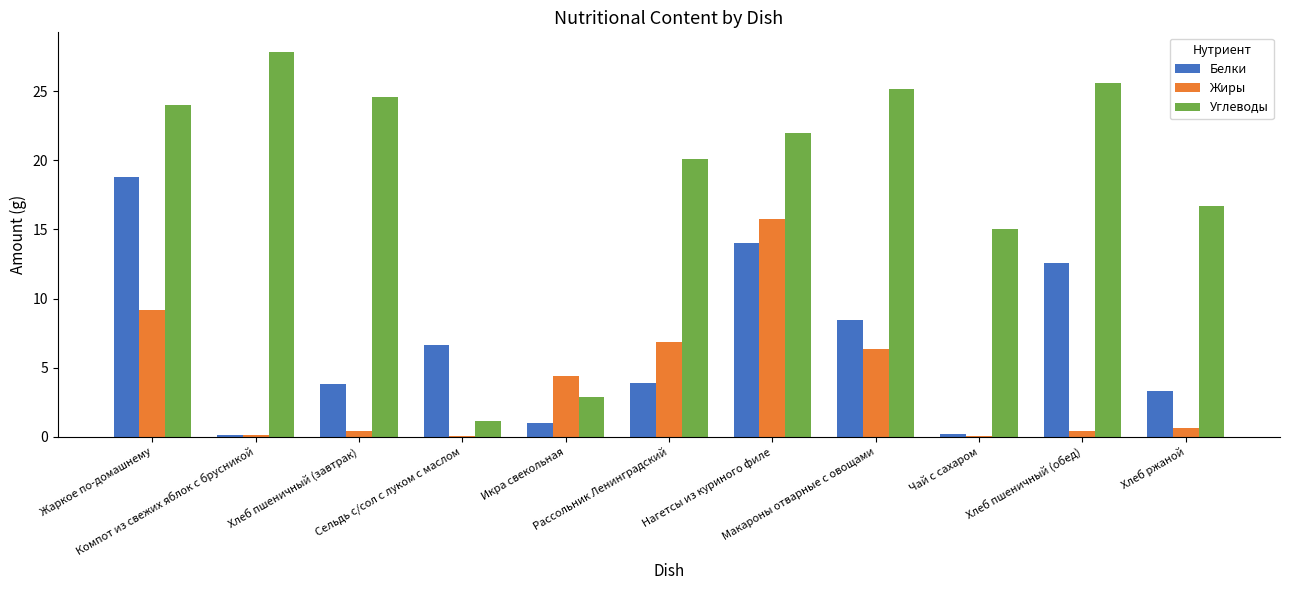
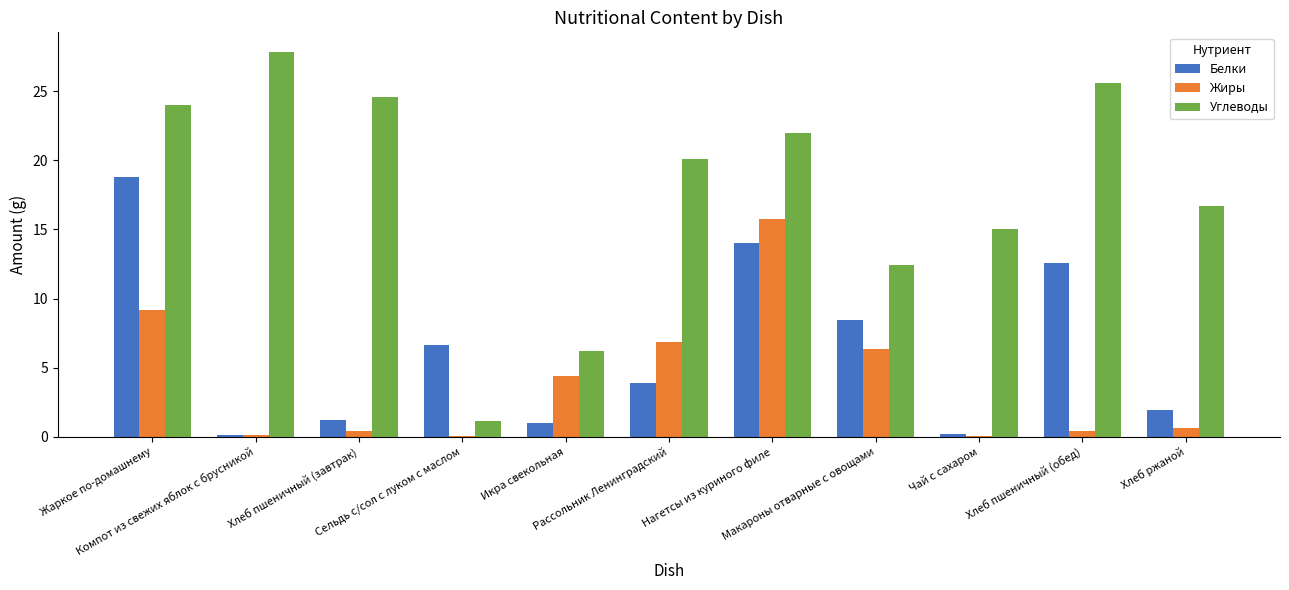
Белки, Хлеб пшеничный (завтрак): 3.8 -> 1.2
Углеводы, Икра свекольная: 2.9 -> 6.2
Углеводы, Макароны отварные с овощами: 25.2 -> 12.4
Белки, Хлеб ржаной: 3.3 -> 1.9
